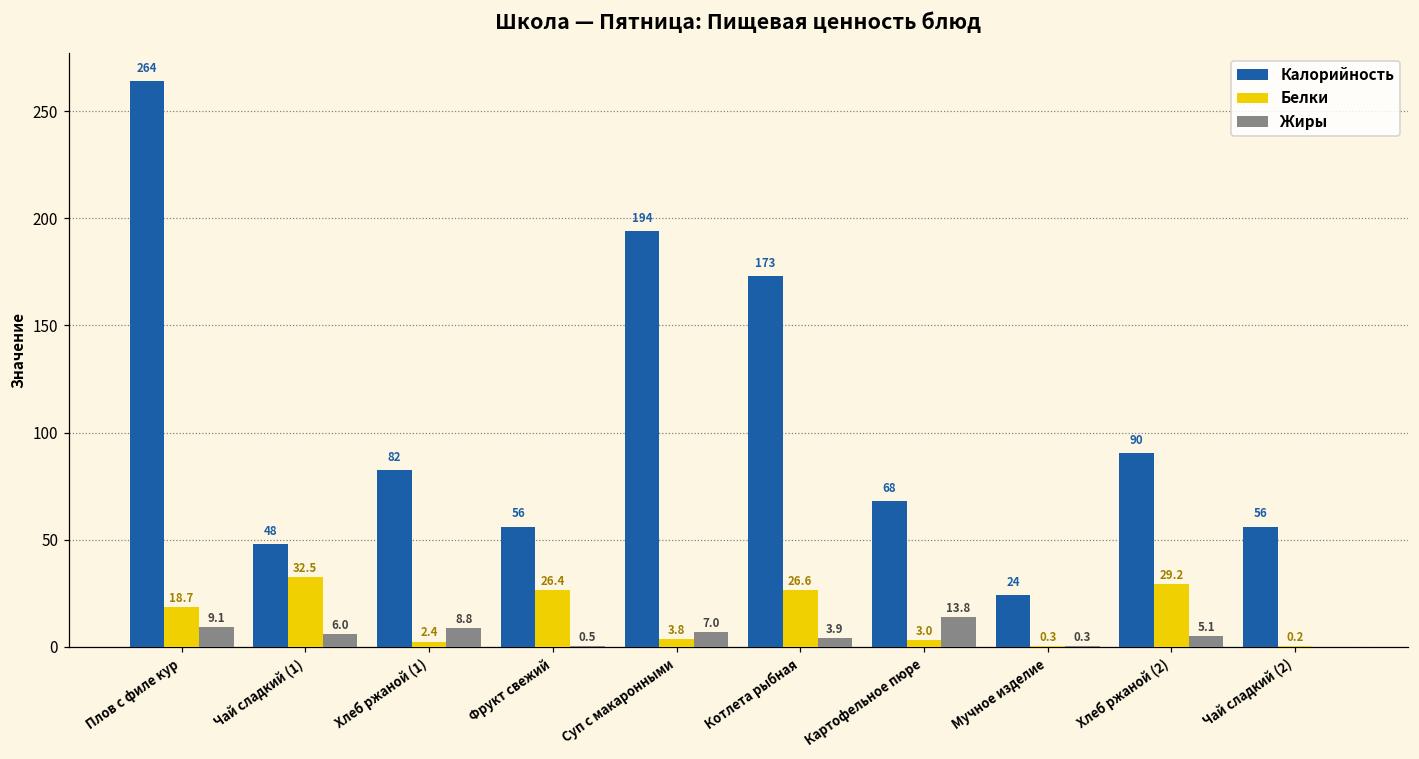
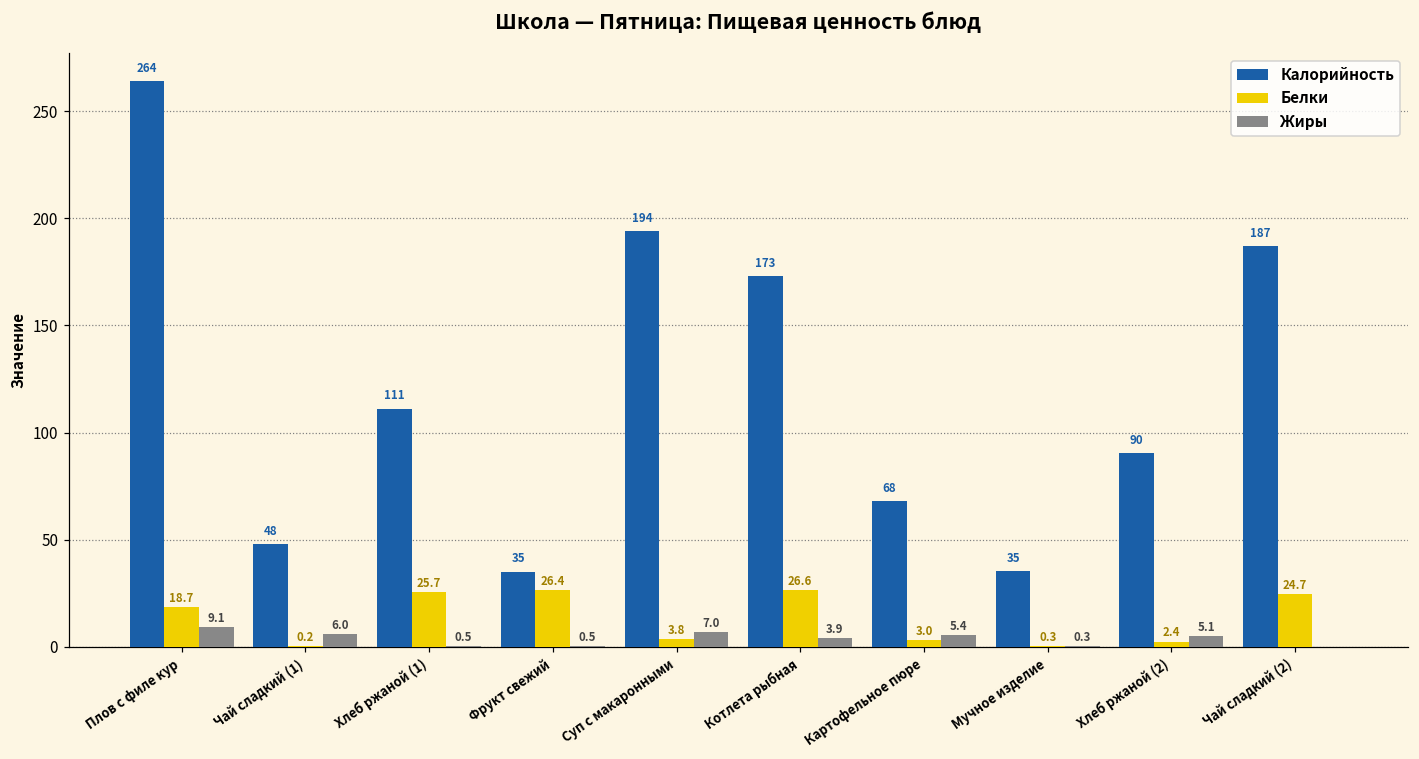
Белки, Чай сладкий (1): 32.5 -> 0.2
Калорийность, Хлеб ржаной (1): 82 -> 111
Белки, Хлеб ржаной (1): 2.4 -> 25.7
Жиры, Хлеб ржаной (1): 8.8 -> 0.5
Калорийность, Фрукт свежий: 56 -> 35
Жиры, Картофельное пюре: 13.8 -> 5.4
Калорийность, Мучное изделие: 24 -> 35
Белки, Хлеб ржаной (2): 29.2 -> 2.4
Калорийность, Чай сладкий (2): 56 -> 187
Белки, Чай сладкий (2): 0.2 -> 24.7
